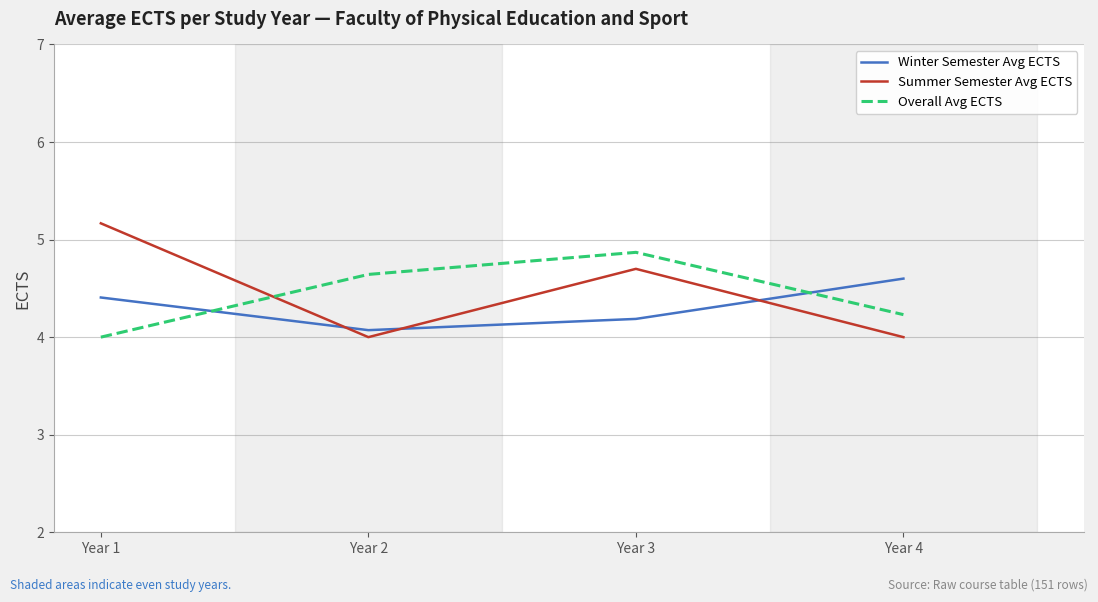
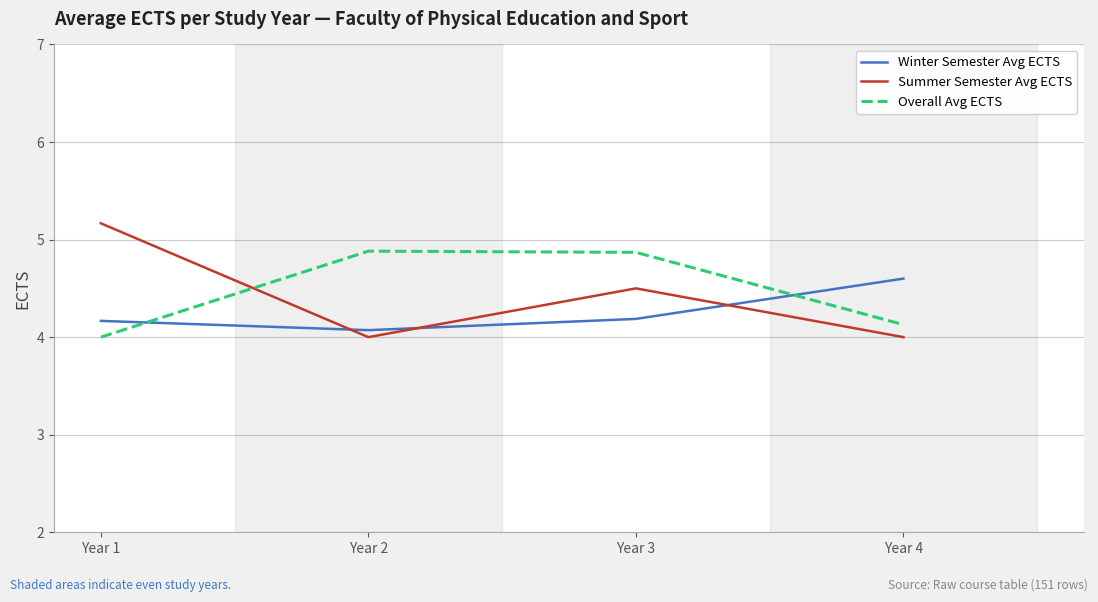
Winter Semester Avg ECTS, Year 1: 4.4 -> 4.2
Overall Avg ECTS, Year 2: 4.6 -> 4.9
Summer Semester Avg ECTS, Year 3: 4.7 -> 4.5
Overall Avg ECTS, Year 4: 4.2 -> 4.1
